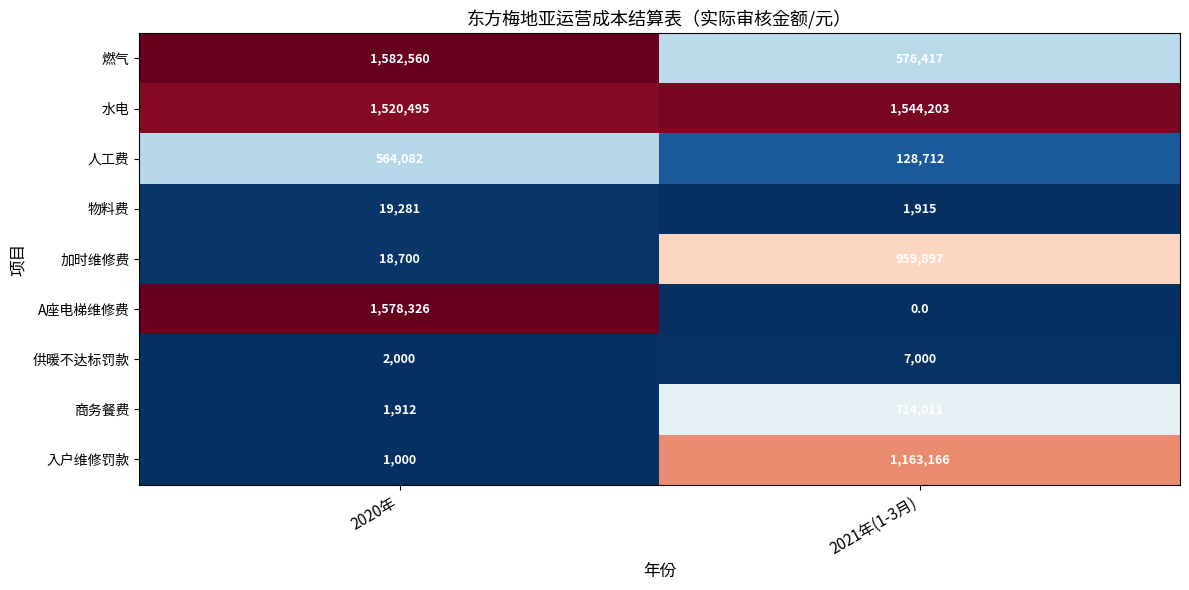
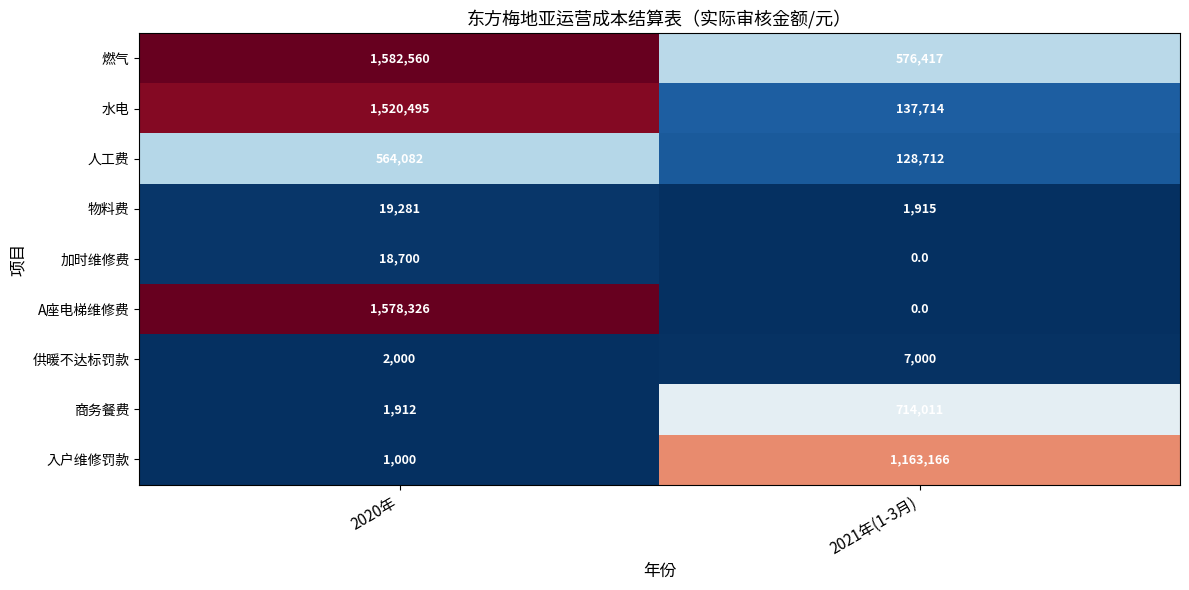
水电, 2021年(1-3月): 1,544,203 -> 137,714
加时维修费, 2021年(1-3月): 959,897 -> 0.0
